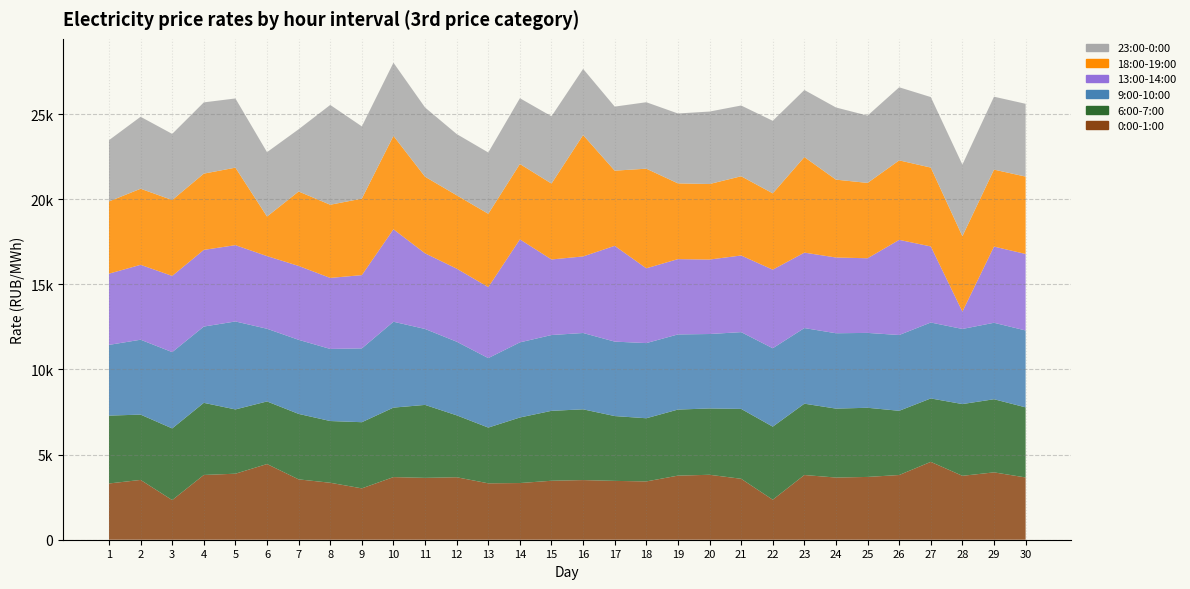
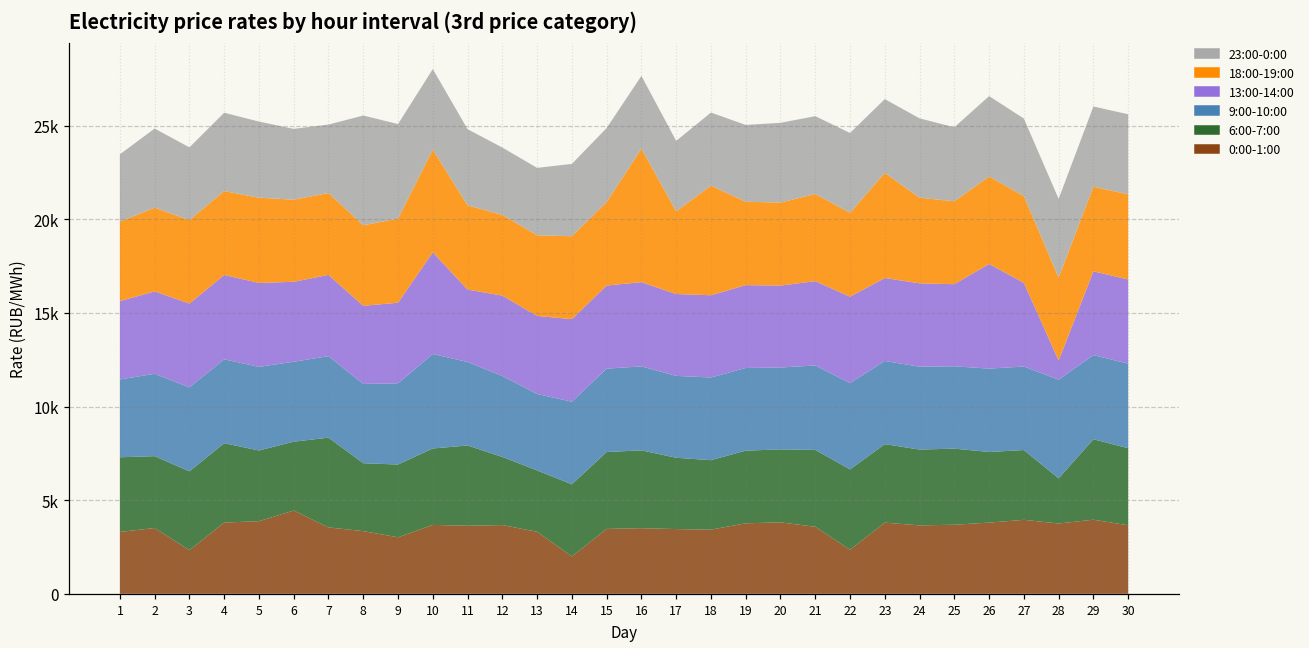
9:00-10:00, 5: 5200 -> 4500
18:00-19:00, 6: 2300 -> 4400
6:00-7:00, 7: 3800 -> 4800
23:00-0:00, 9: 4200 -> 5000
13:00-14:00, 11: 4400 -> 3900
0:00-1:00, 14: 3300 -> 2000
13:00-14:00, 14: 6100 -> 4400
13:00-14:00, 17: 5600 -> 4400
0:00-1:00, 27: 4600 -> 4000
6:00-7:00, 28: 4200 -> 2400
9:00-10:00, 28: 4400 -> 5300
